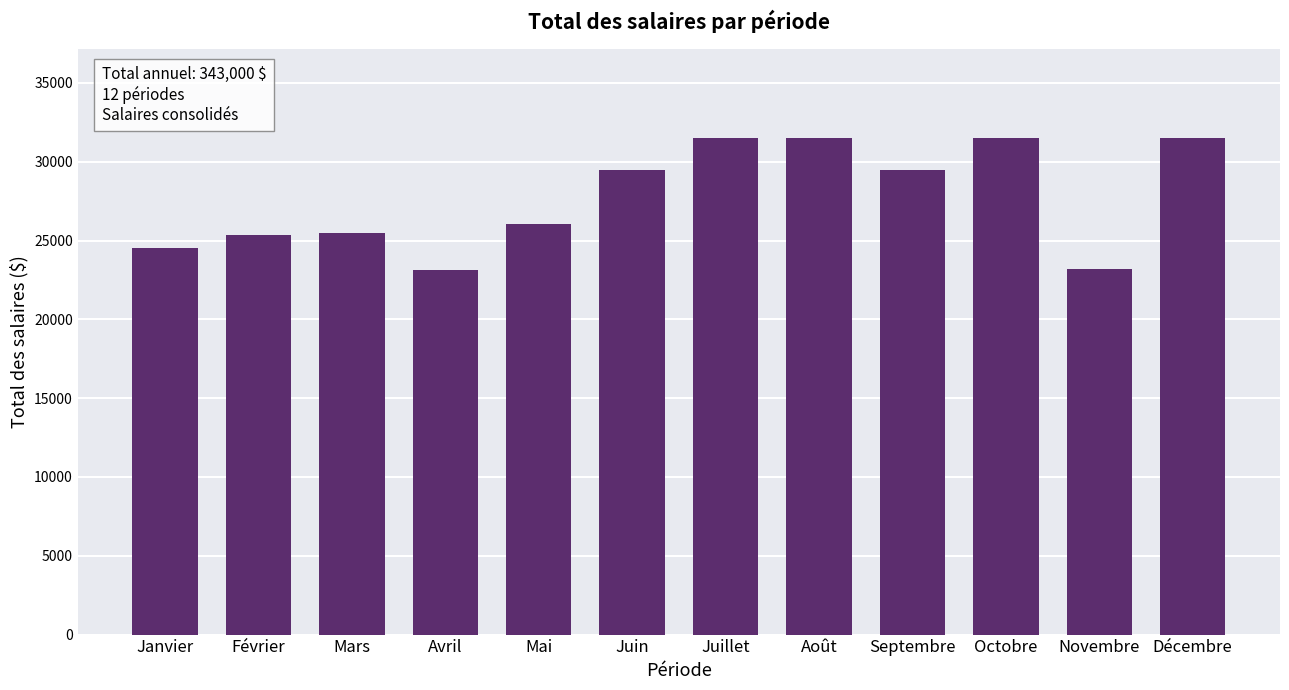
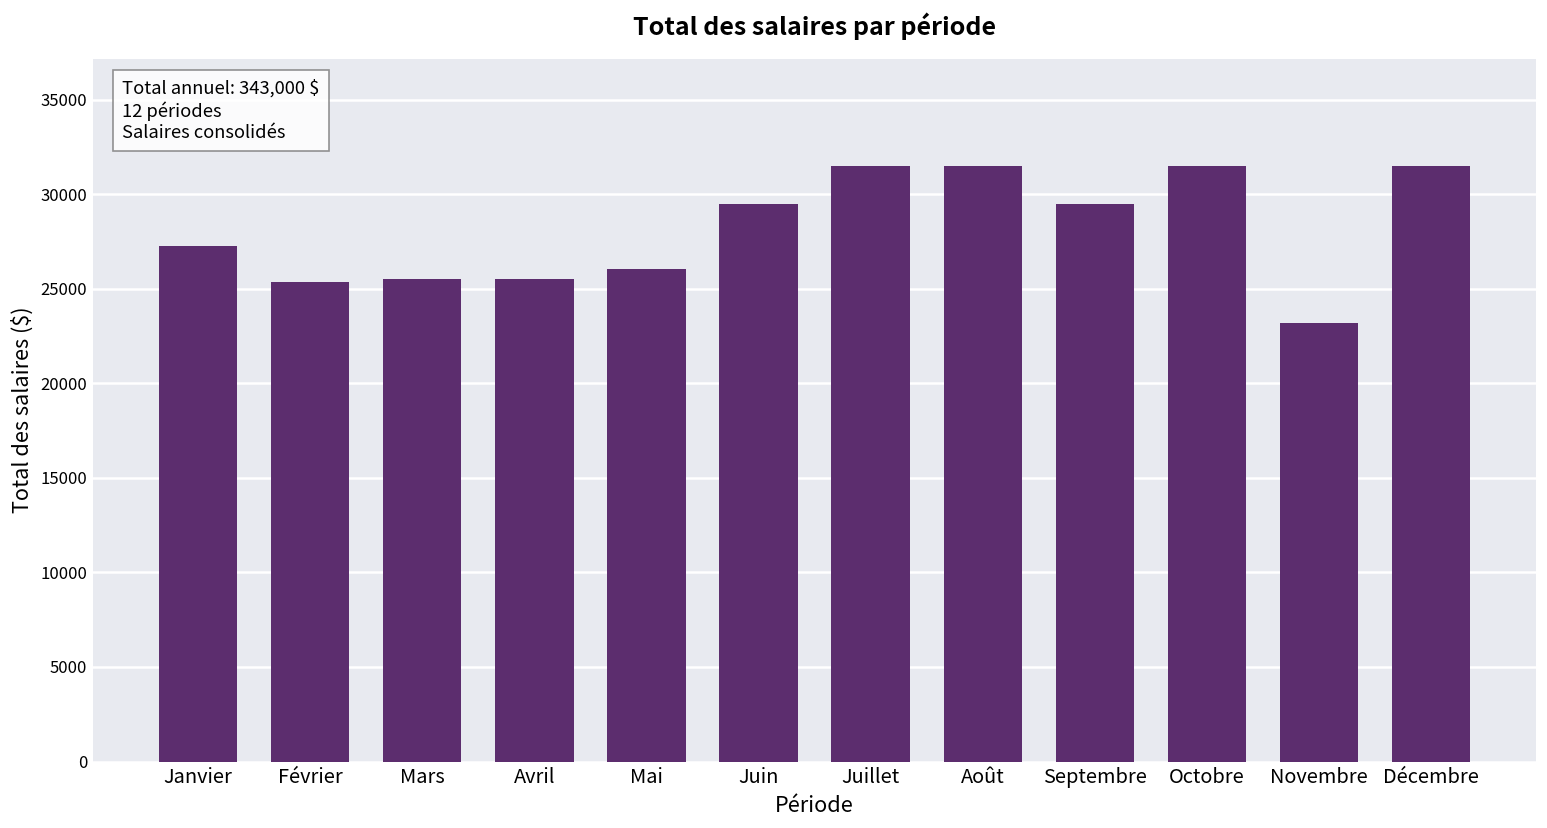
Janvier: 24500 -> 27300
Avril: 23100 -> 25500
